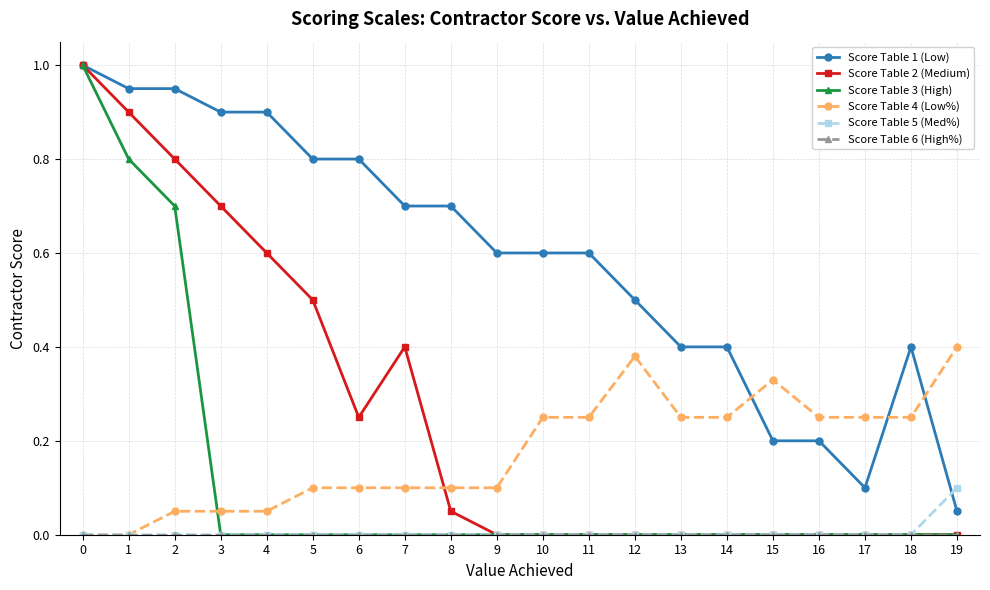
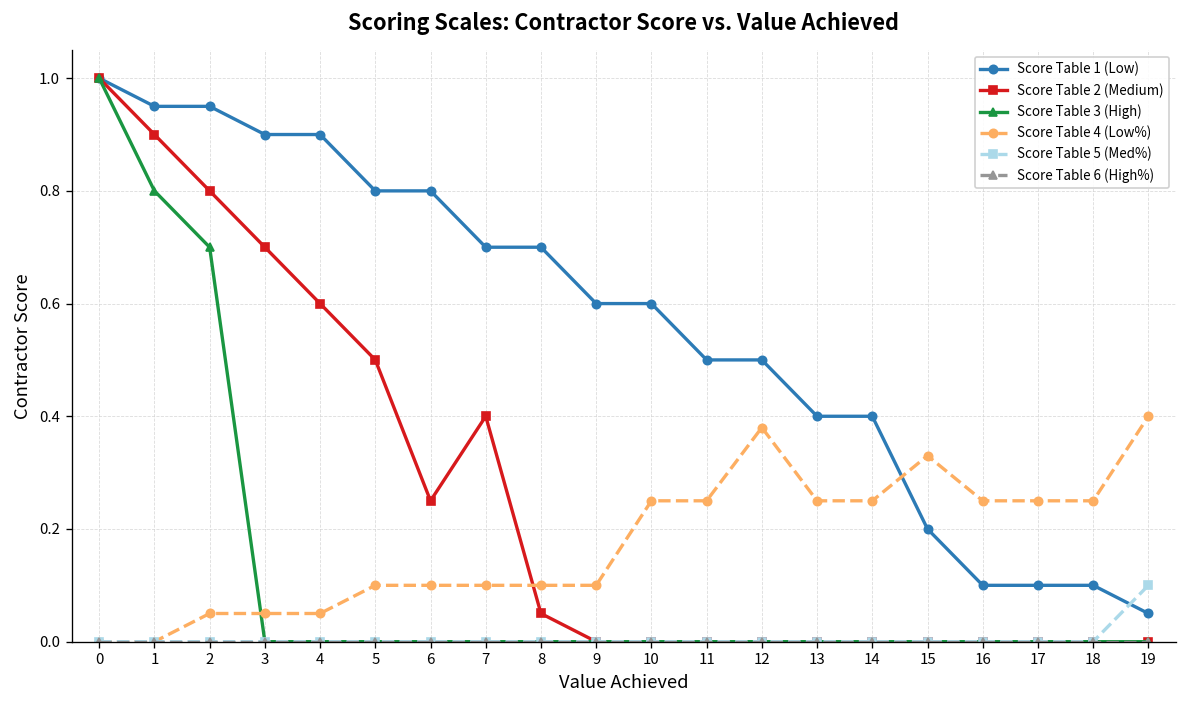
Score Table 1 (Low), 11: 0.6 -> 0.5
Score Table 1 (Low), 16: 0.2 -> 0.1
Score Table 1 (Low), 18: 0.4 -> 0.1
